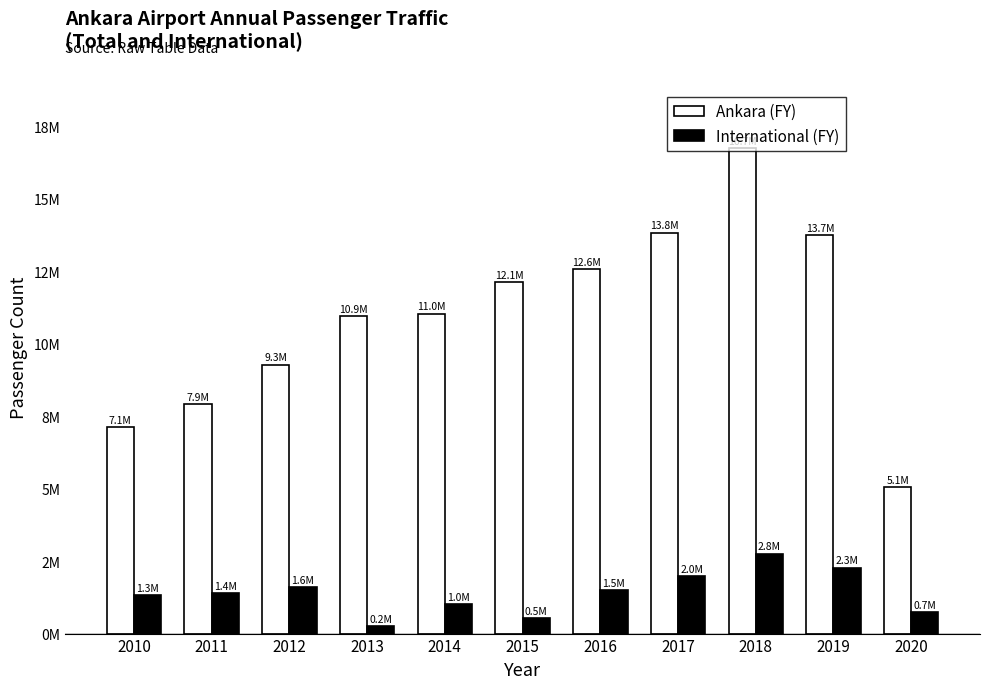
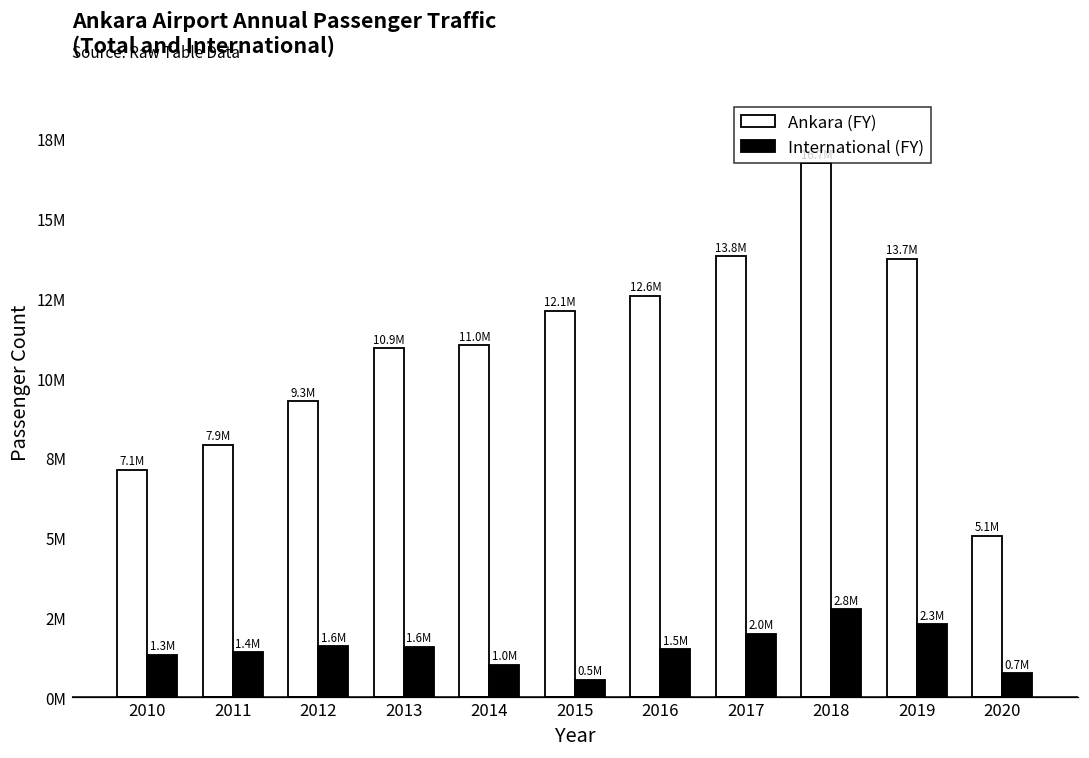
International (FY), 2013: 0.2M -> 1.6M
